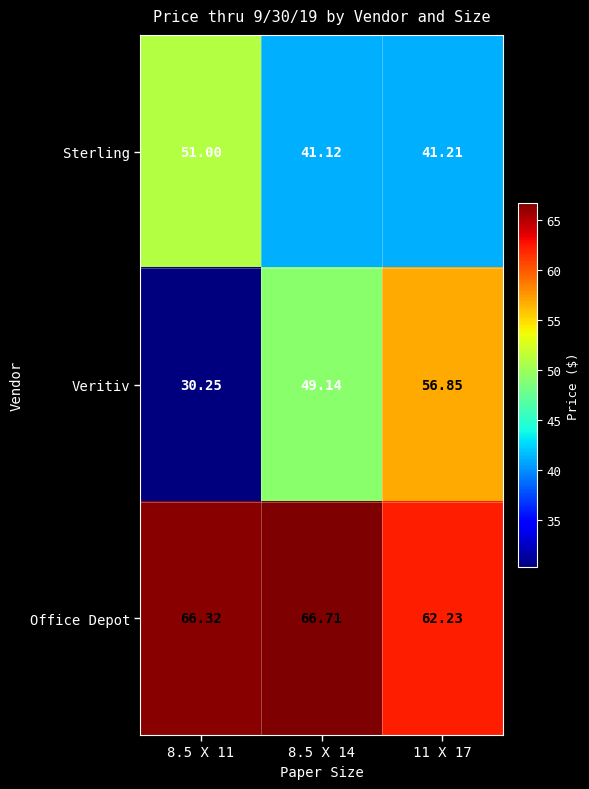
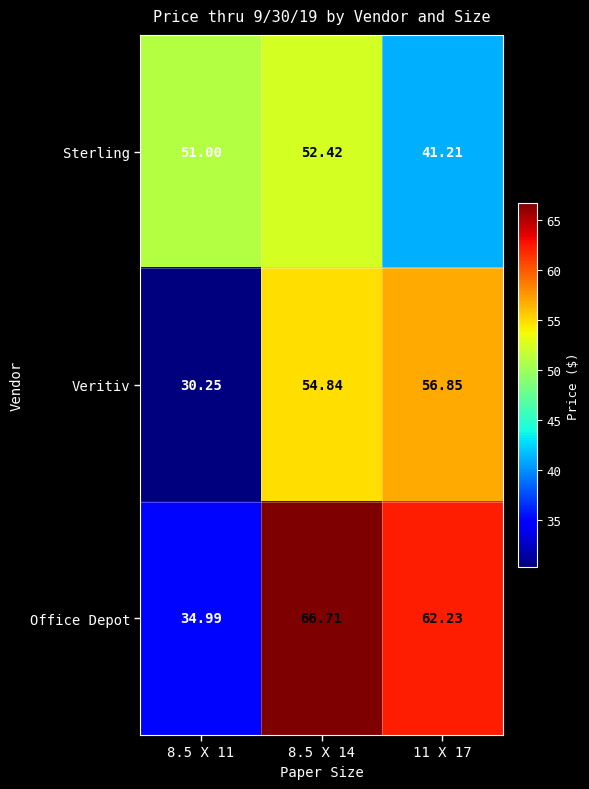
Sterling, 8.5 X 14: 41.12 -> 52.42
Veritiv, 8.5 X 14: 49.14 -> 54.84
Office Depot, 8.5 X 11: 66.32 -> 34.99
